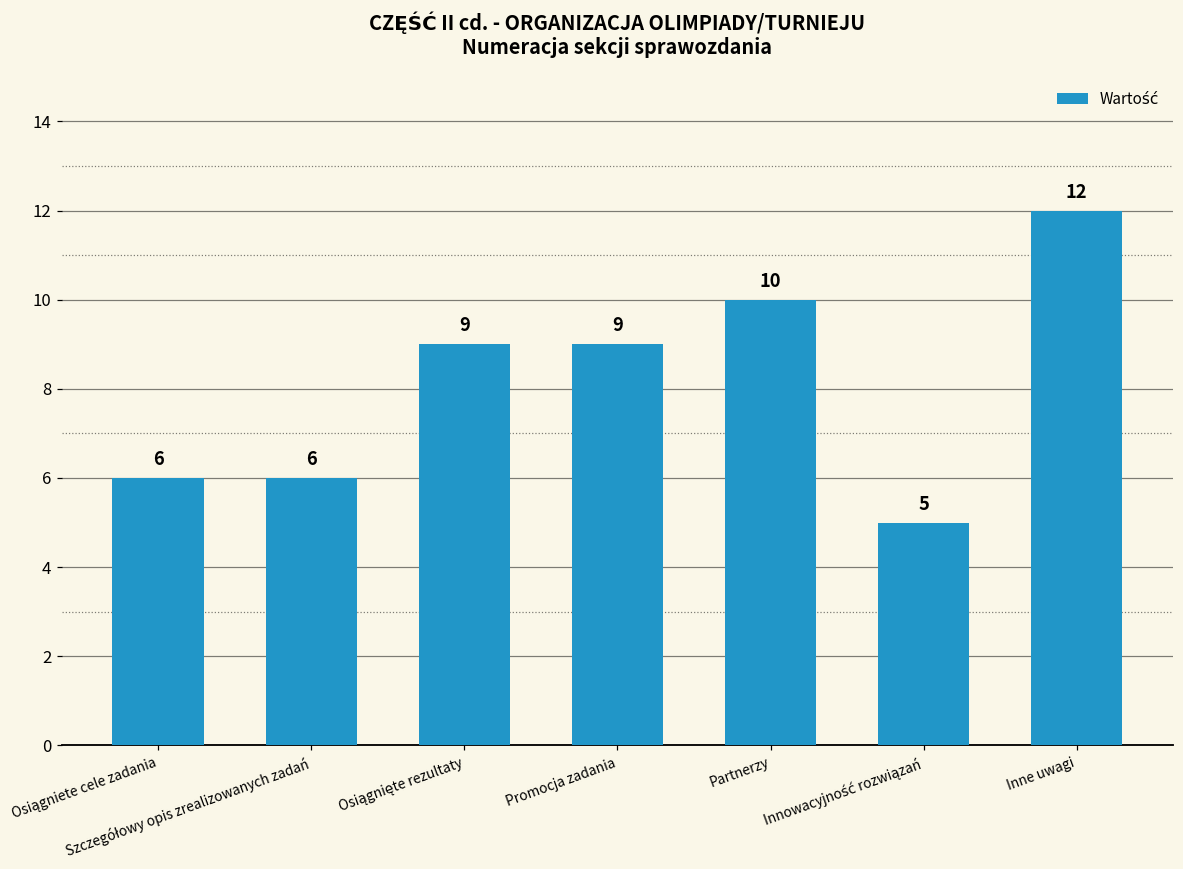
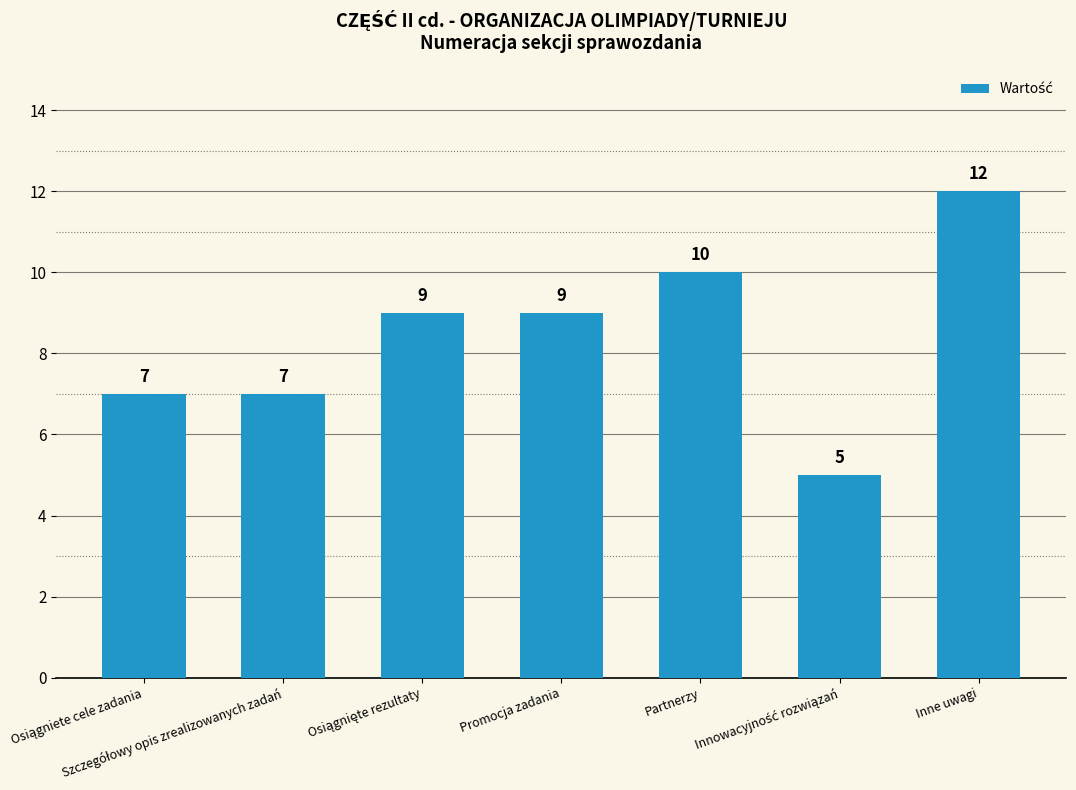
Osiągniete cele zadania: 6 -> 7
Szczegółowy opis zrealizowanych zadań: 6 -> 7
